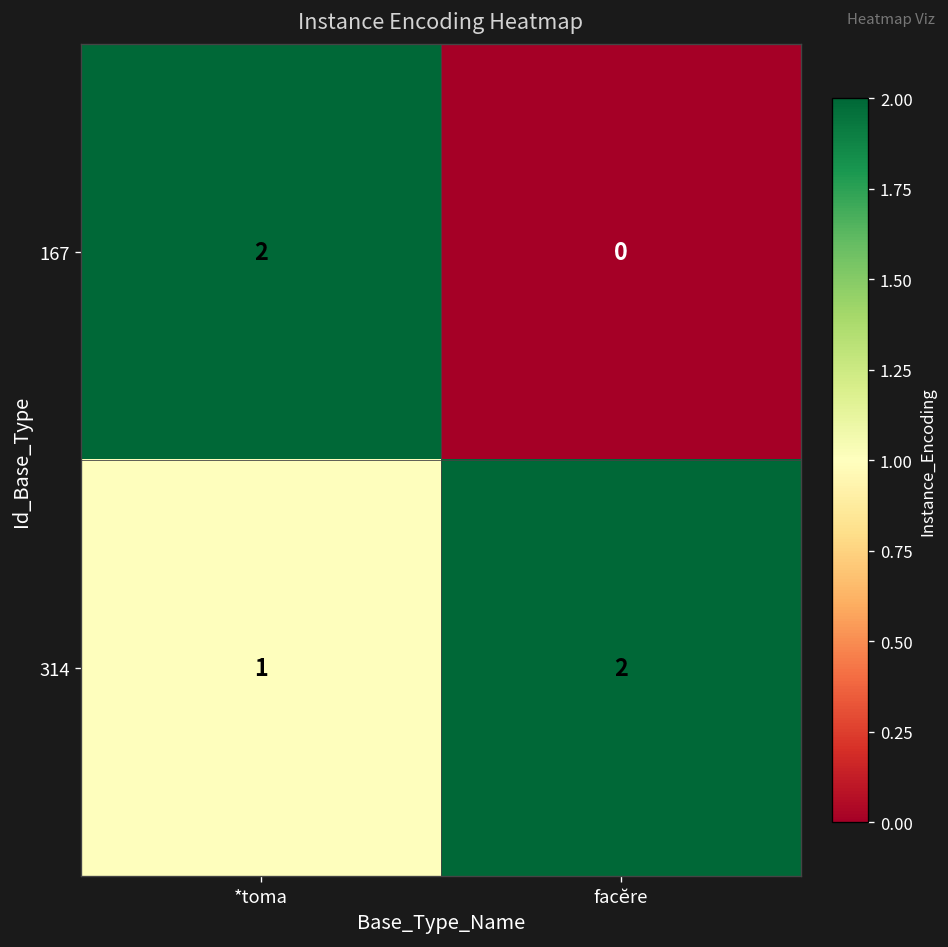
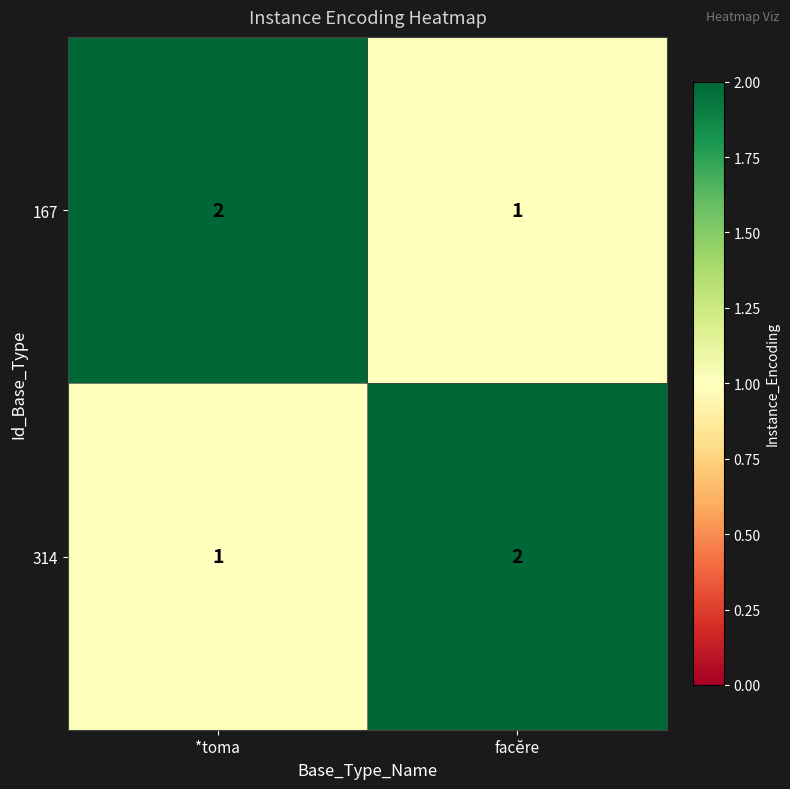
167, facĕre: 0 -> 1
